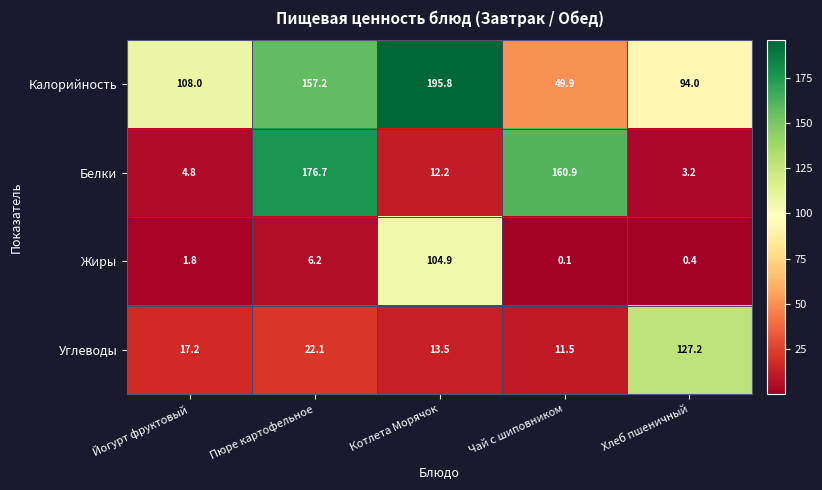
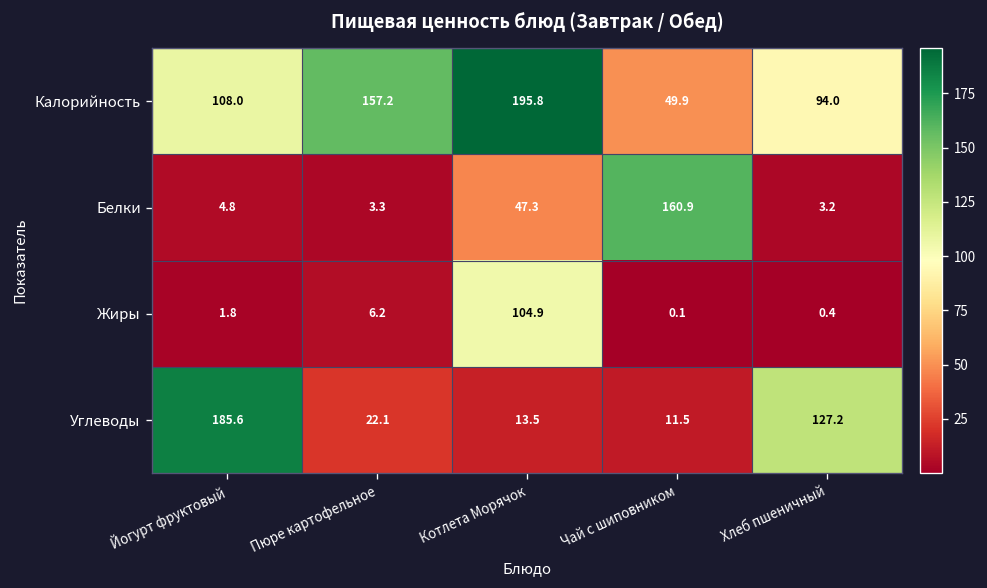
Белки, Пюре картофельное: 176.7 -> 3.3
Белки, Котлета Морячок: 12.2 -> 47.3
Углеводы, Йогурт фруктовый: 17.2 -> 185.6
